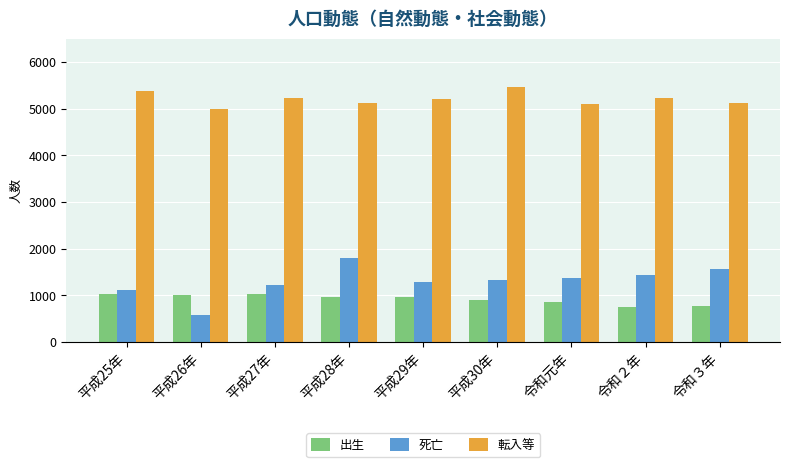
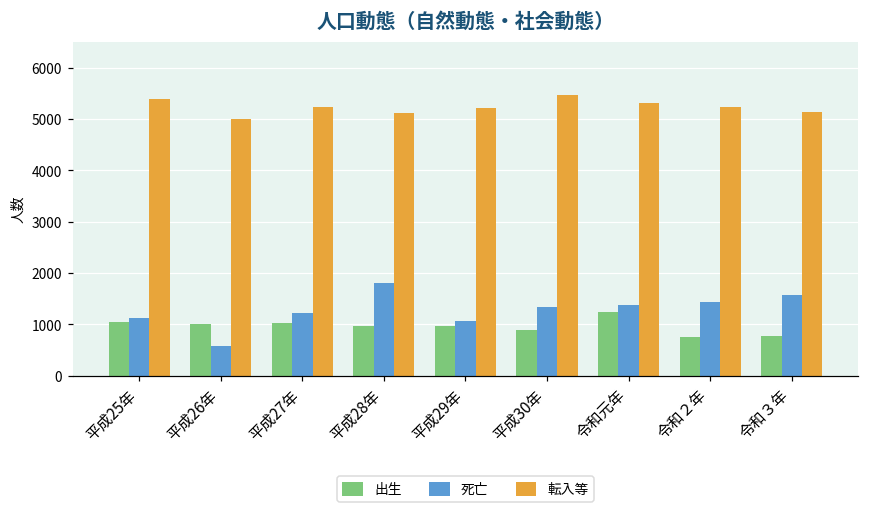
死亡, 平成29年: 1300 -> 1100
出生, 令和元年: 900 -> 1200
転入等, 令和元年: 5100 -> 5300
